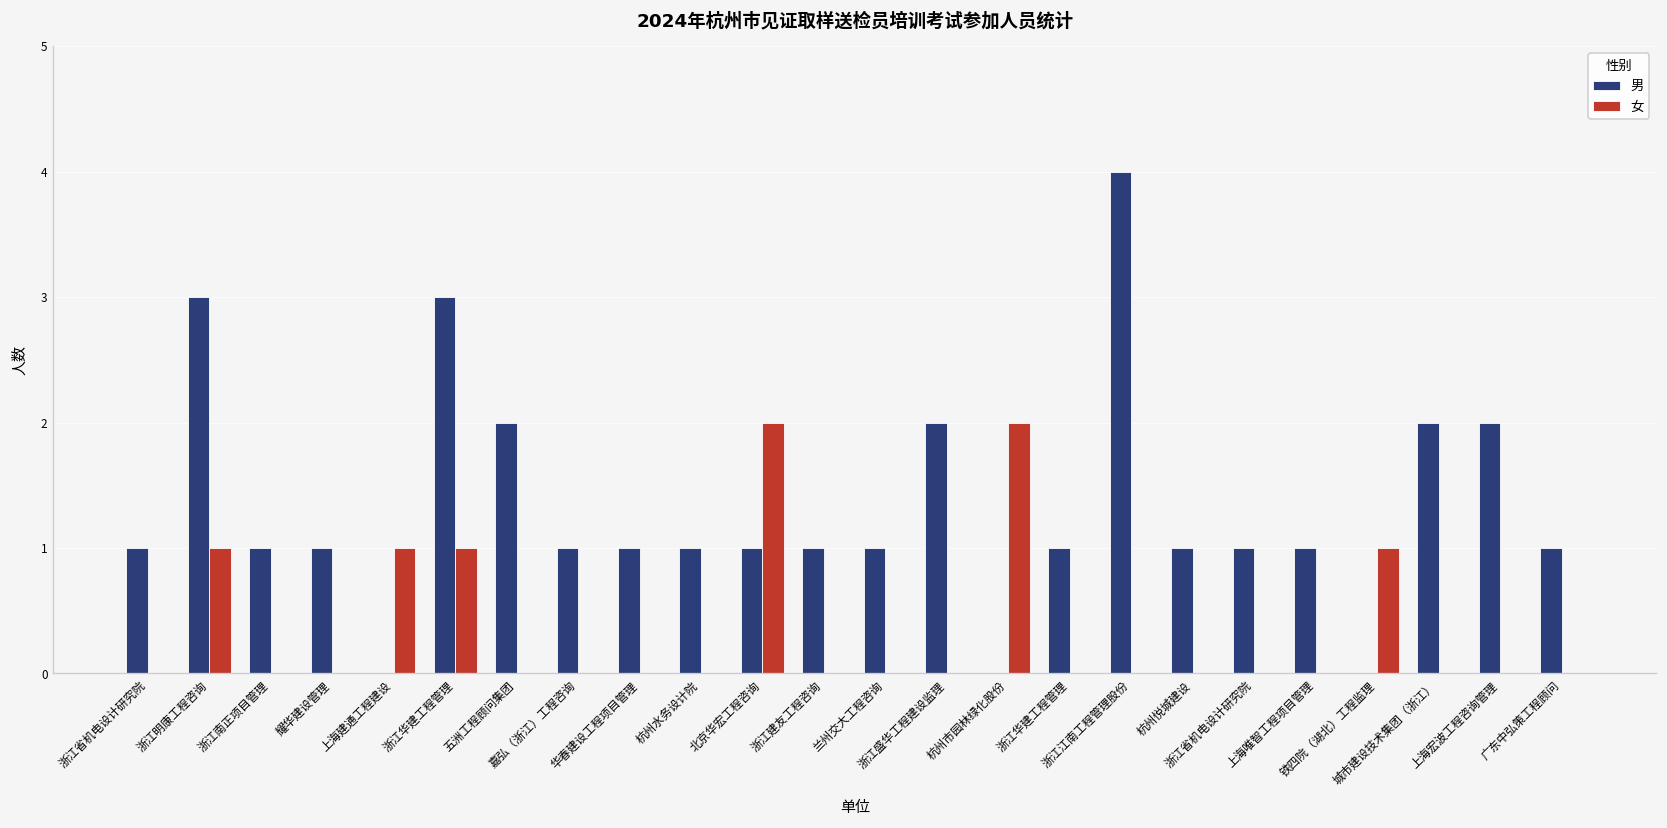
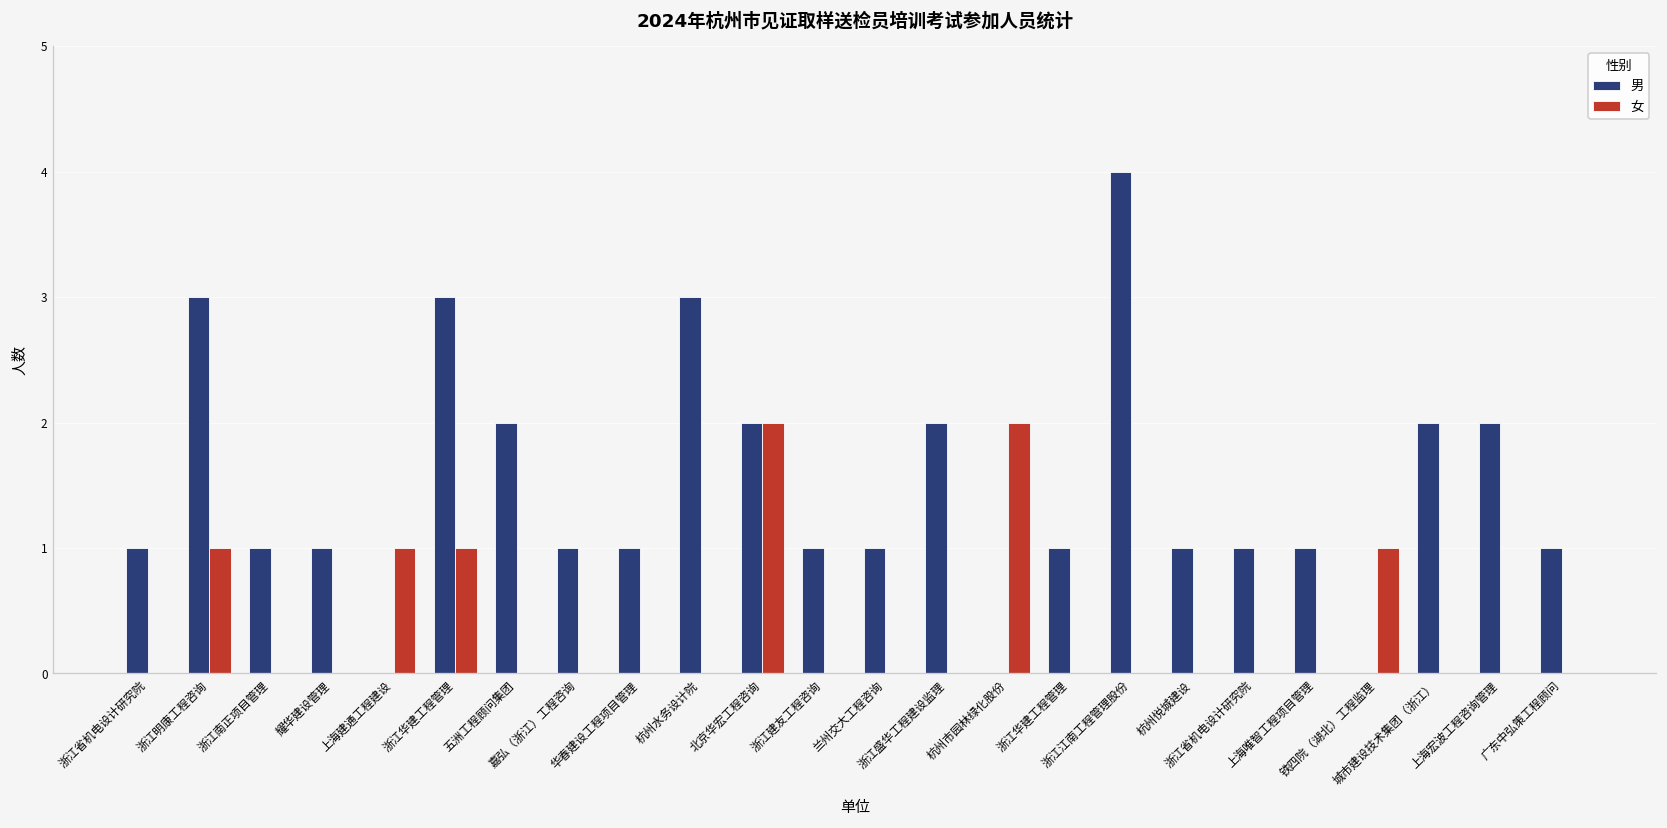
男, 杭州水务设计院: 1 -> 3
男, 北京华宏工程咨询: 1 -> 2
